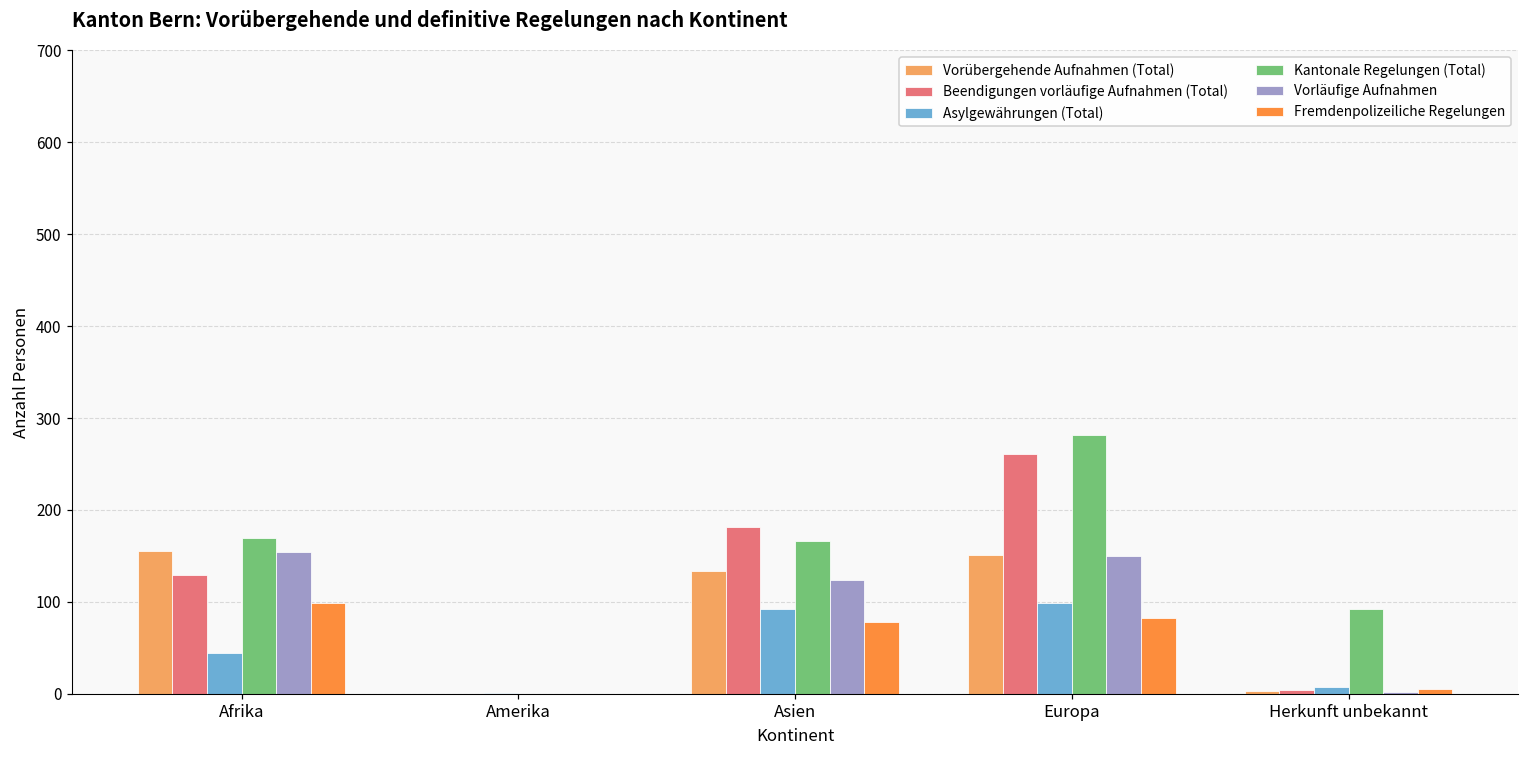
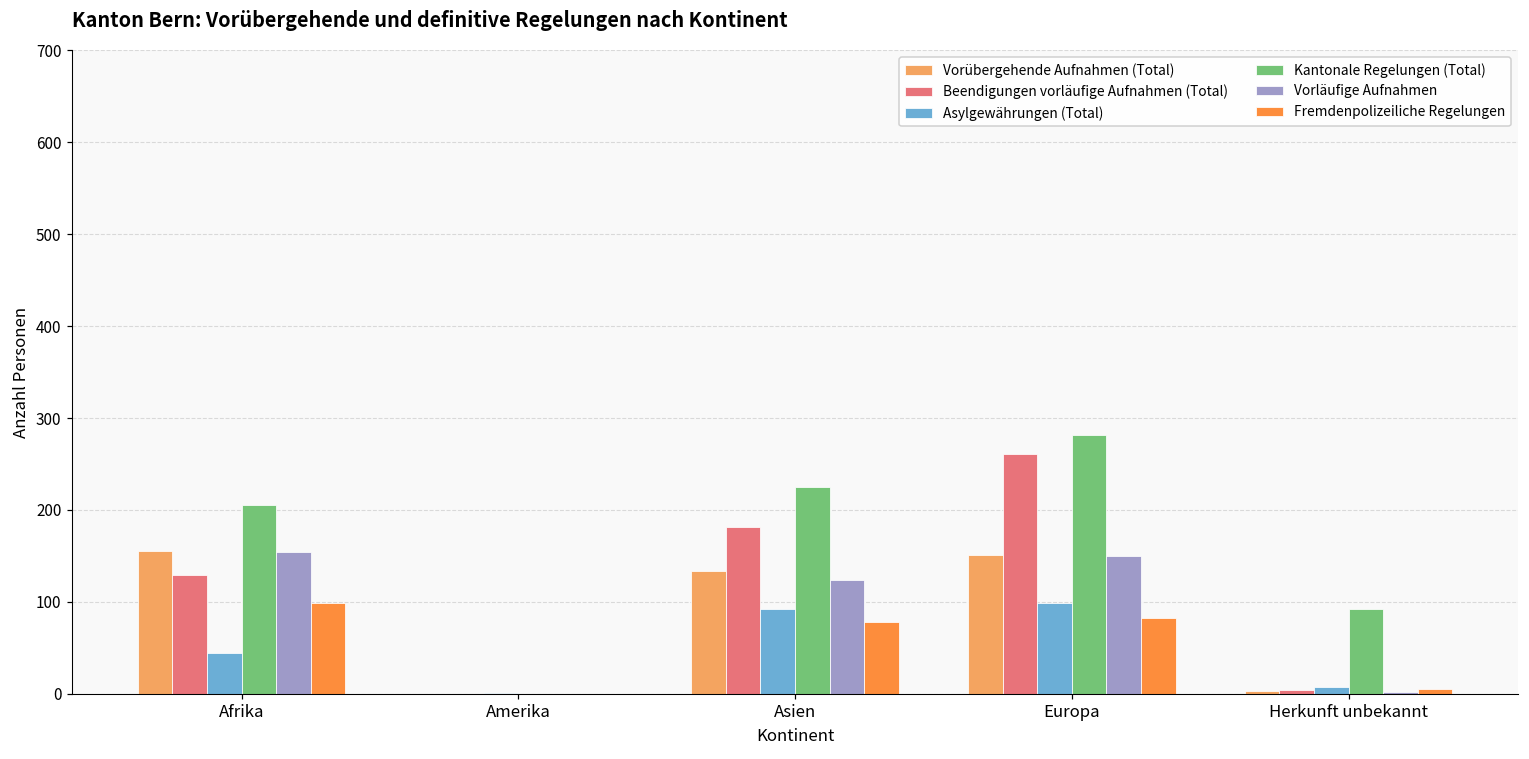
Kantonale Regelungen (Total), Afrika: 170 -> 210
Kantonale Regelungen (Total), Asien: 170 -> 230
